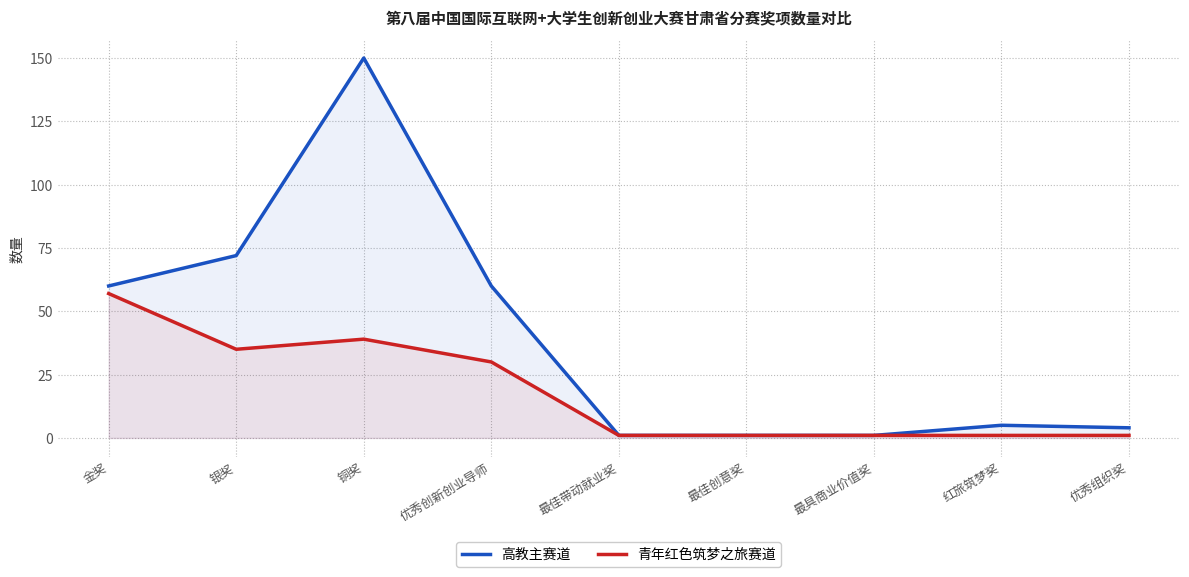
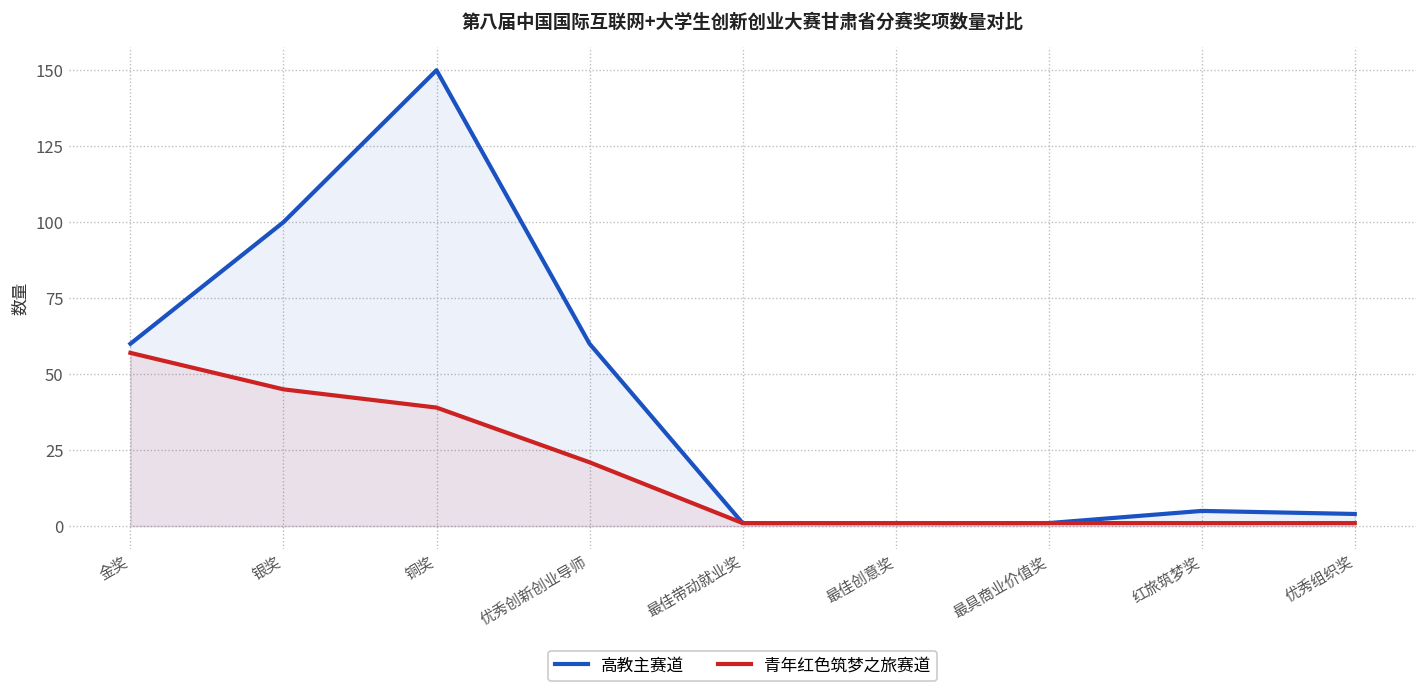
高教主赛道, 银奖: 72 -> 100
青年红色筑梦之旅赛道, 银奖: 35 -> 45
青年红色筑梦之旅赛道, 优秀创新创业导师: 30 -> 21
